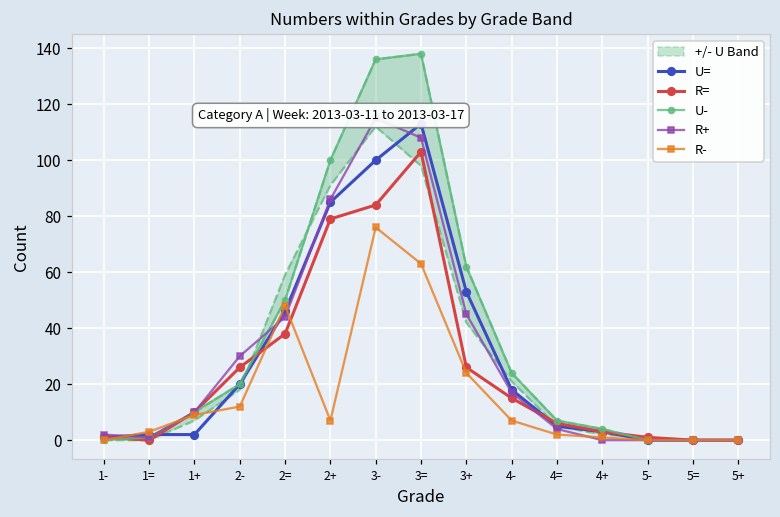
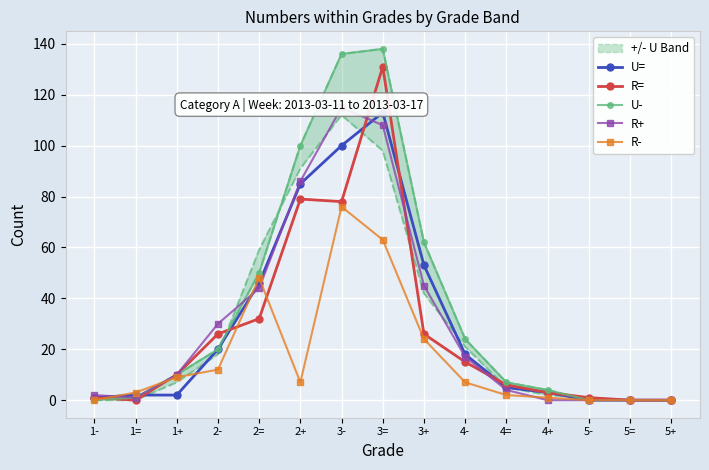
R=, 2=: 38 -> 32
R=, 3-: 84 -> 78
R=, 3=: 103 -> 131
